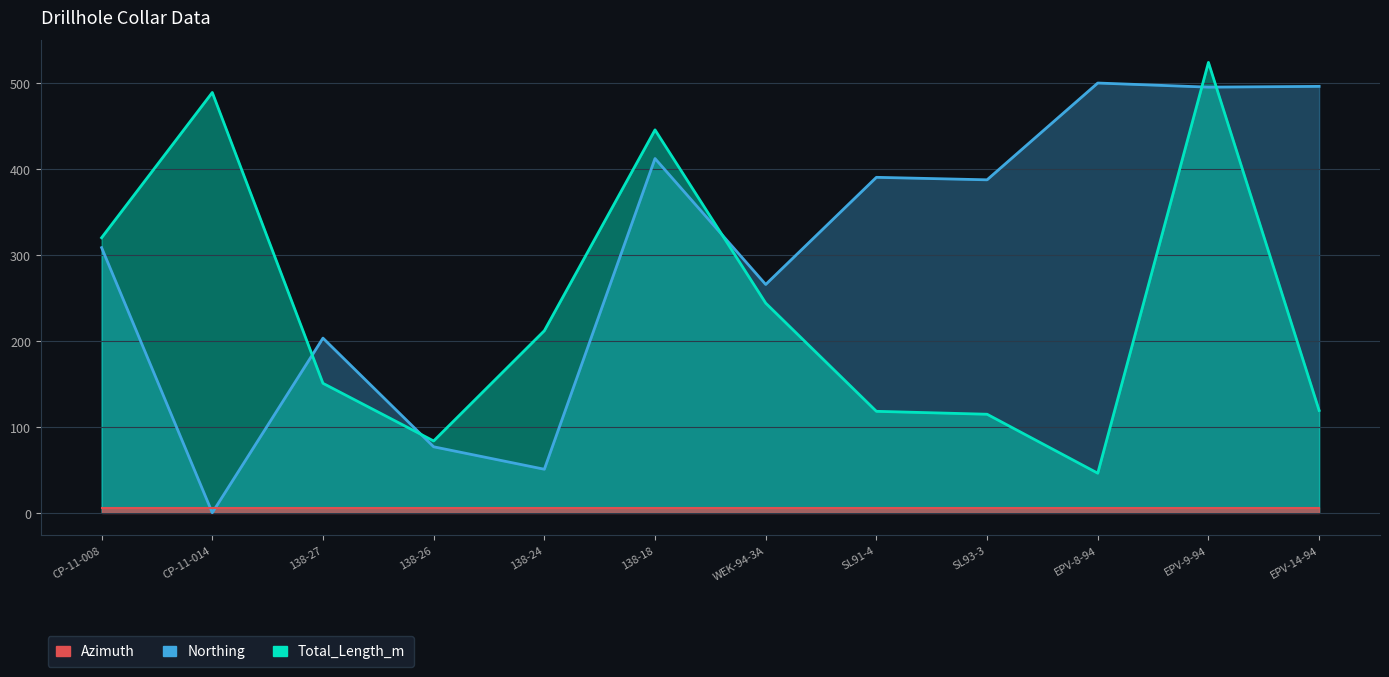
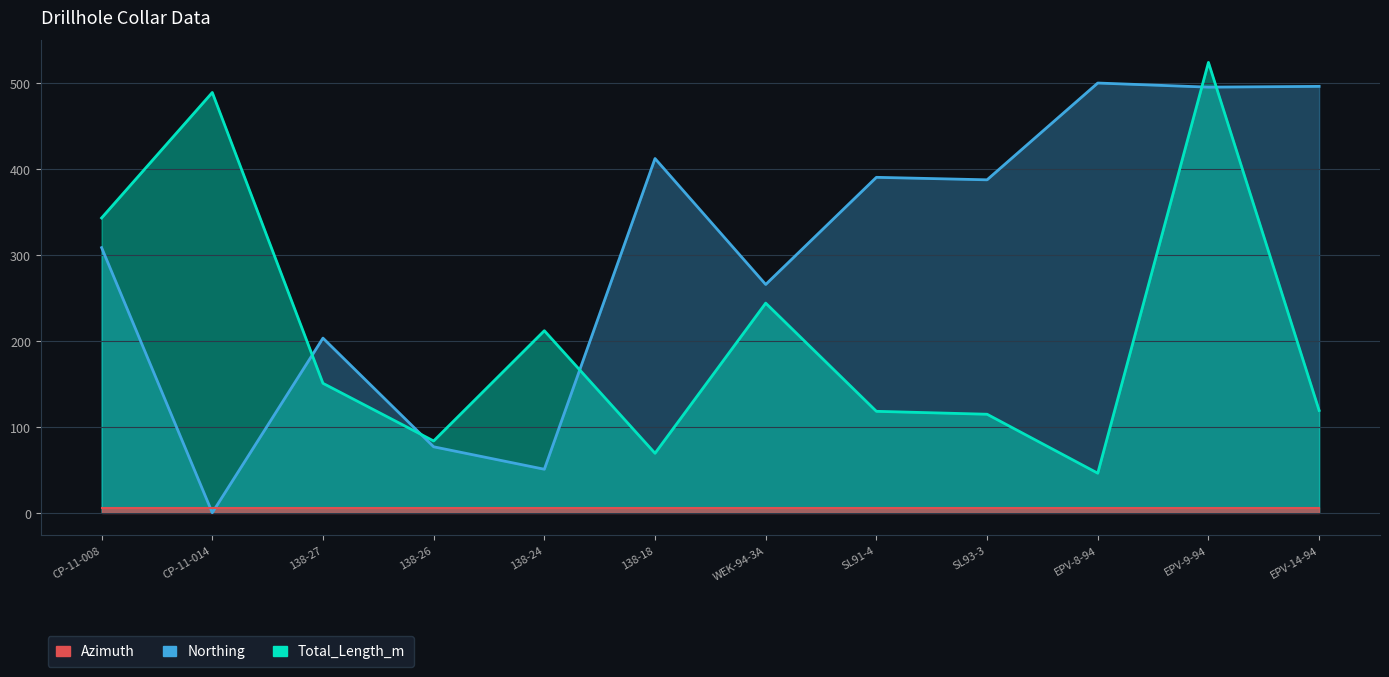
Total_Length_m, CP-11-008: 320 -> 340
Total_Length_m, 138-18: 450 -> 70
